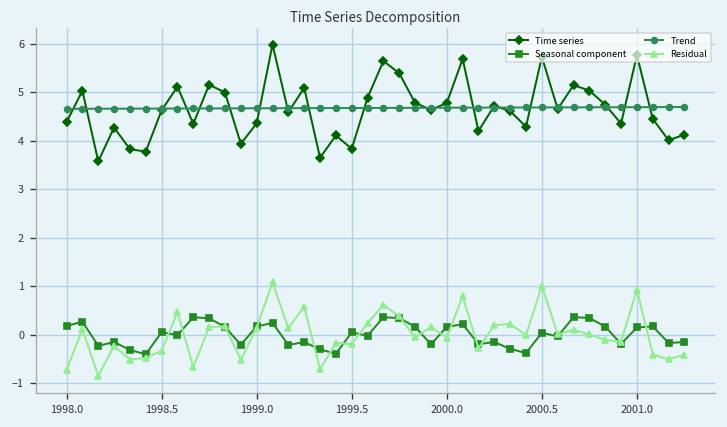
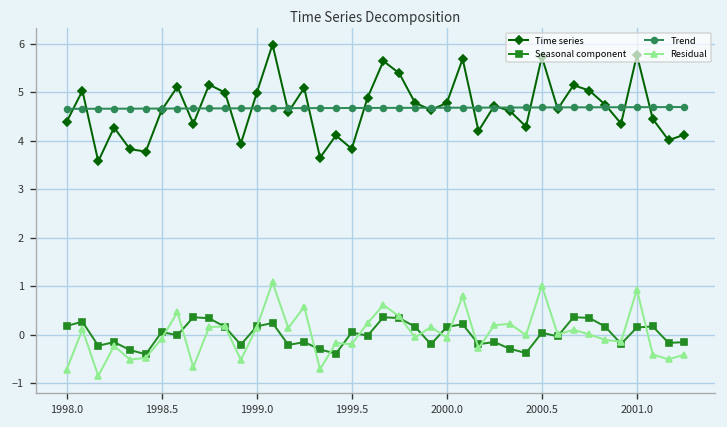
Residual, 1998.5: -0.3 -> -0.1
Time series, 1999.0: 4.4 -> 5.0
